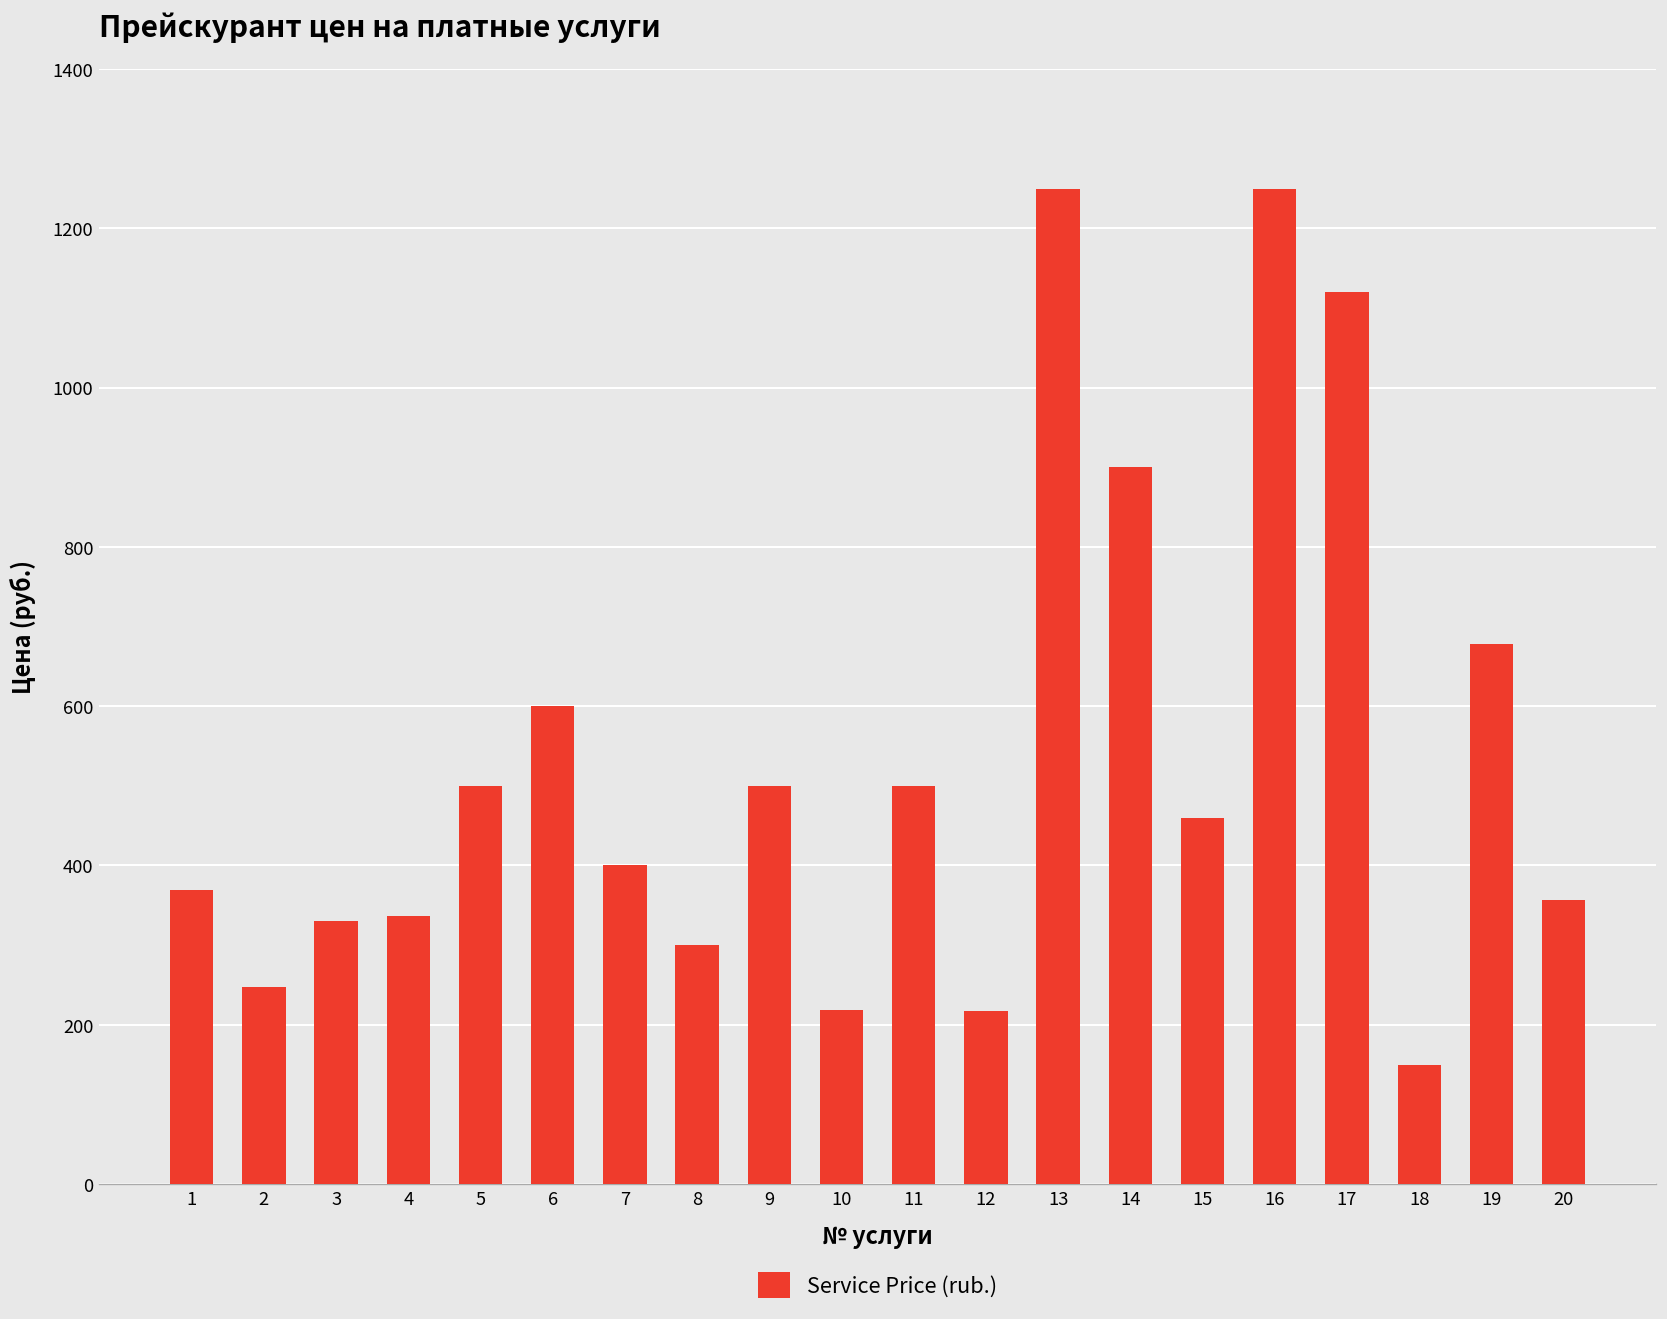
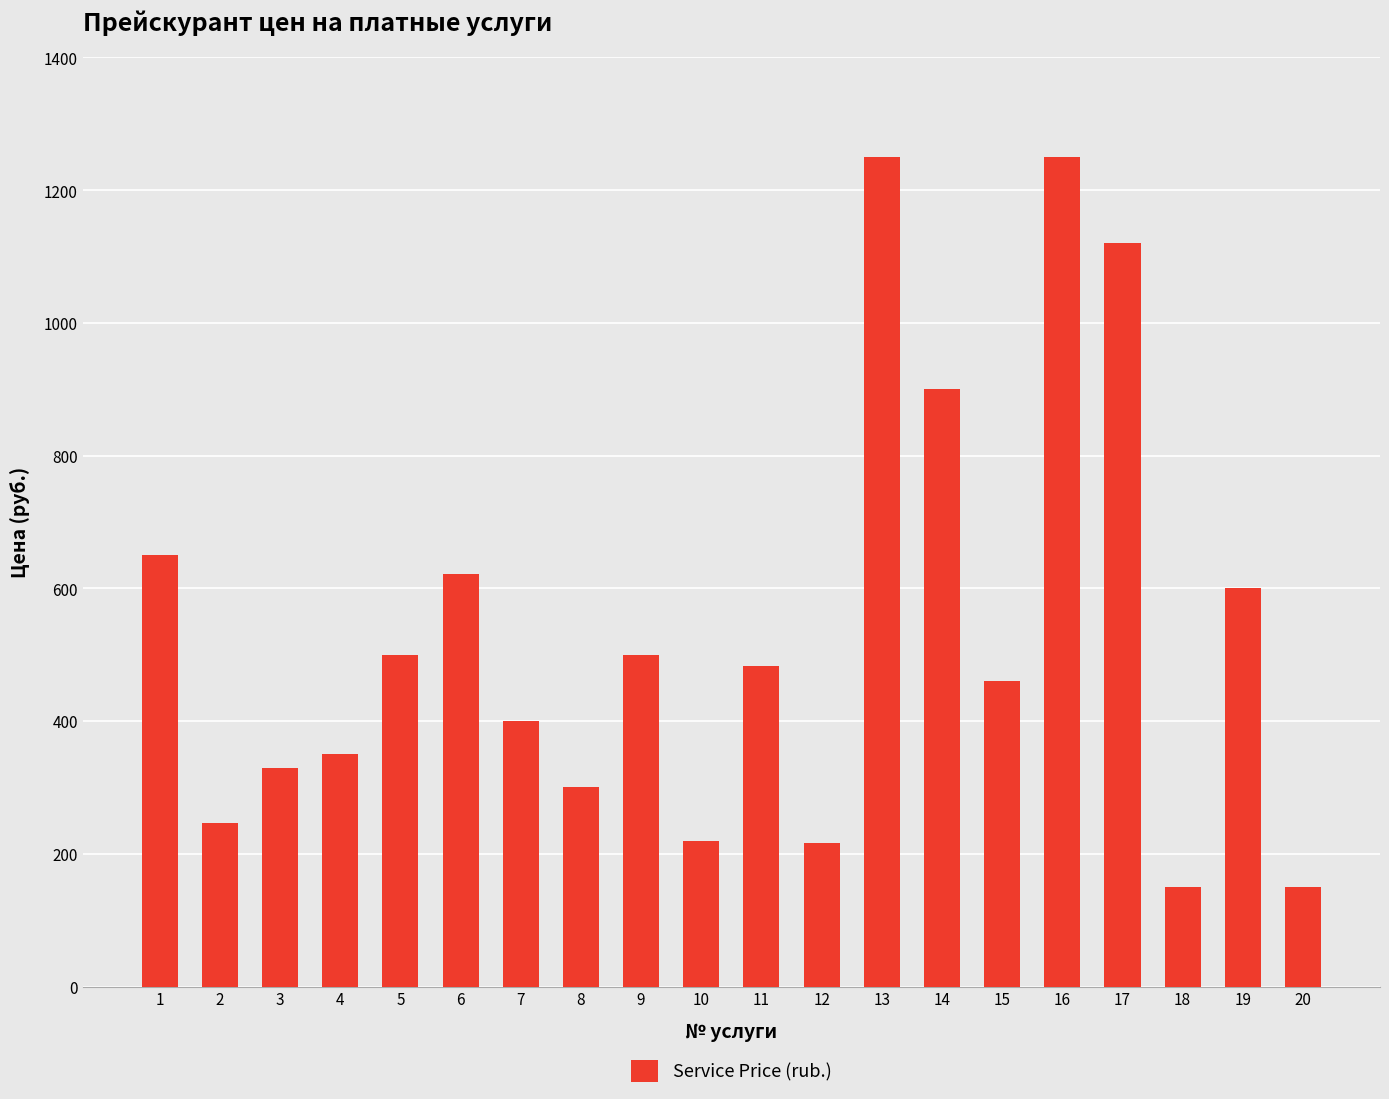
1: 370 -> 650
4: 340 -> 350
6: 600 -> 620
11: 500 -> 480
19: 680 -> 600
20: 360 -> 150
